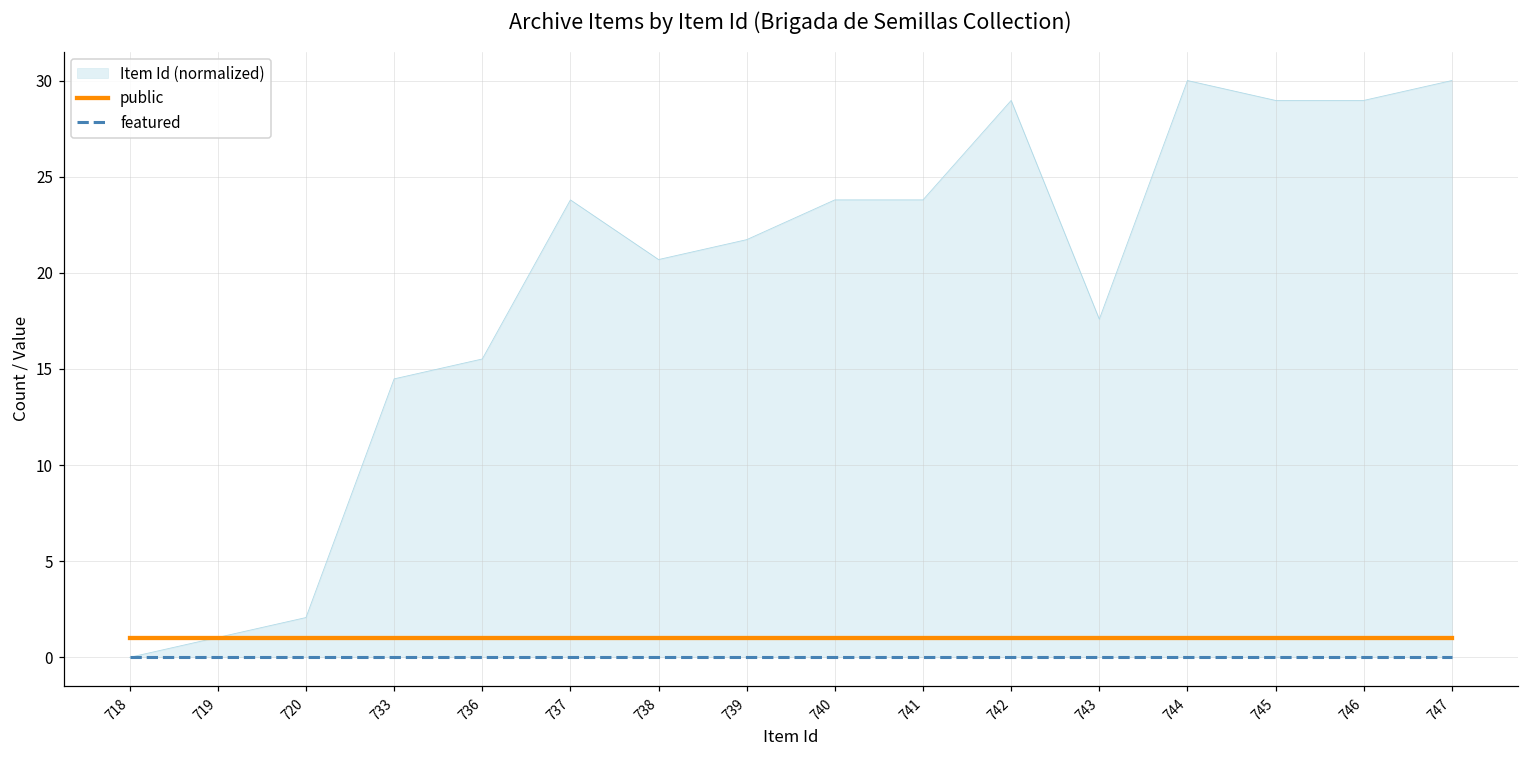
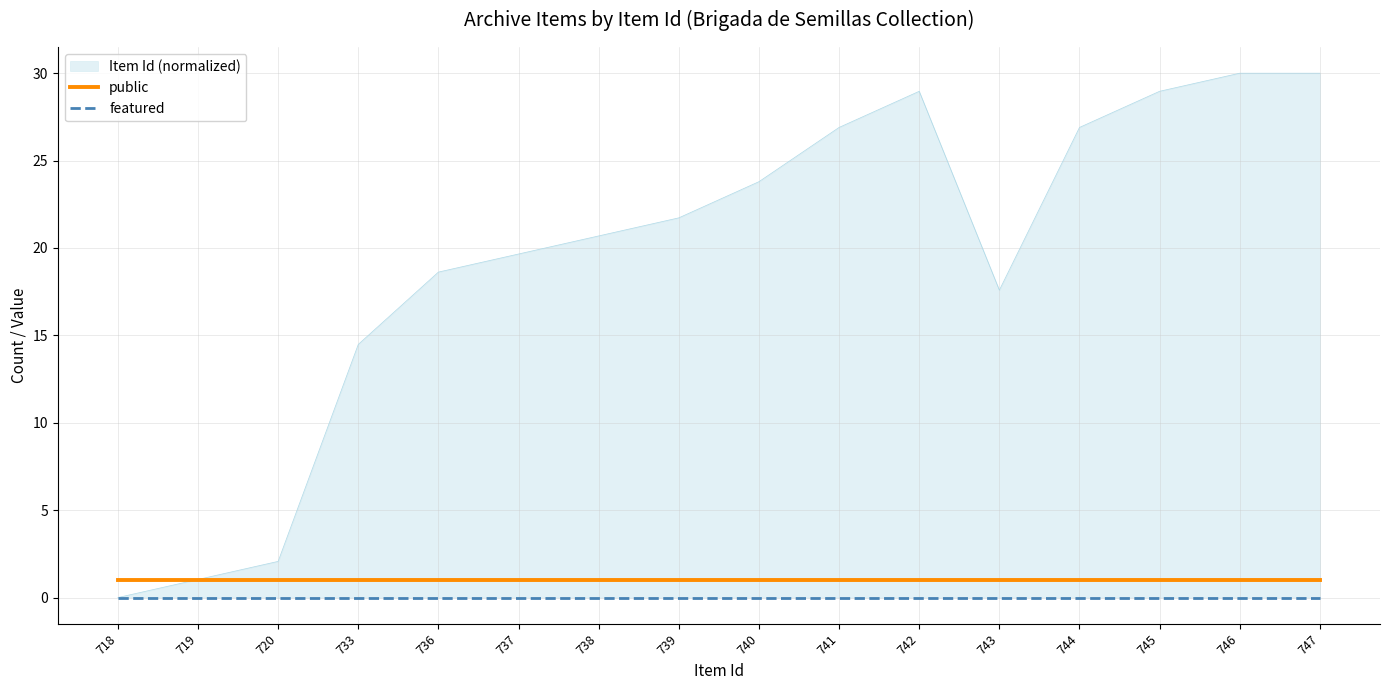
Item Id (normalized), 736: 15.5 -> 18.6
Item Id (normalized), 737: 23.8 -> 19.7
Item Id (normalized), 741: 23.8 -> 26.9
Item Id (normalized), 744: 30.0 -> 26.9
Item Id (normalized), 746: 29.0 -> 30.0
